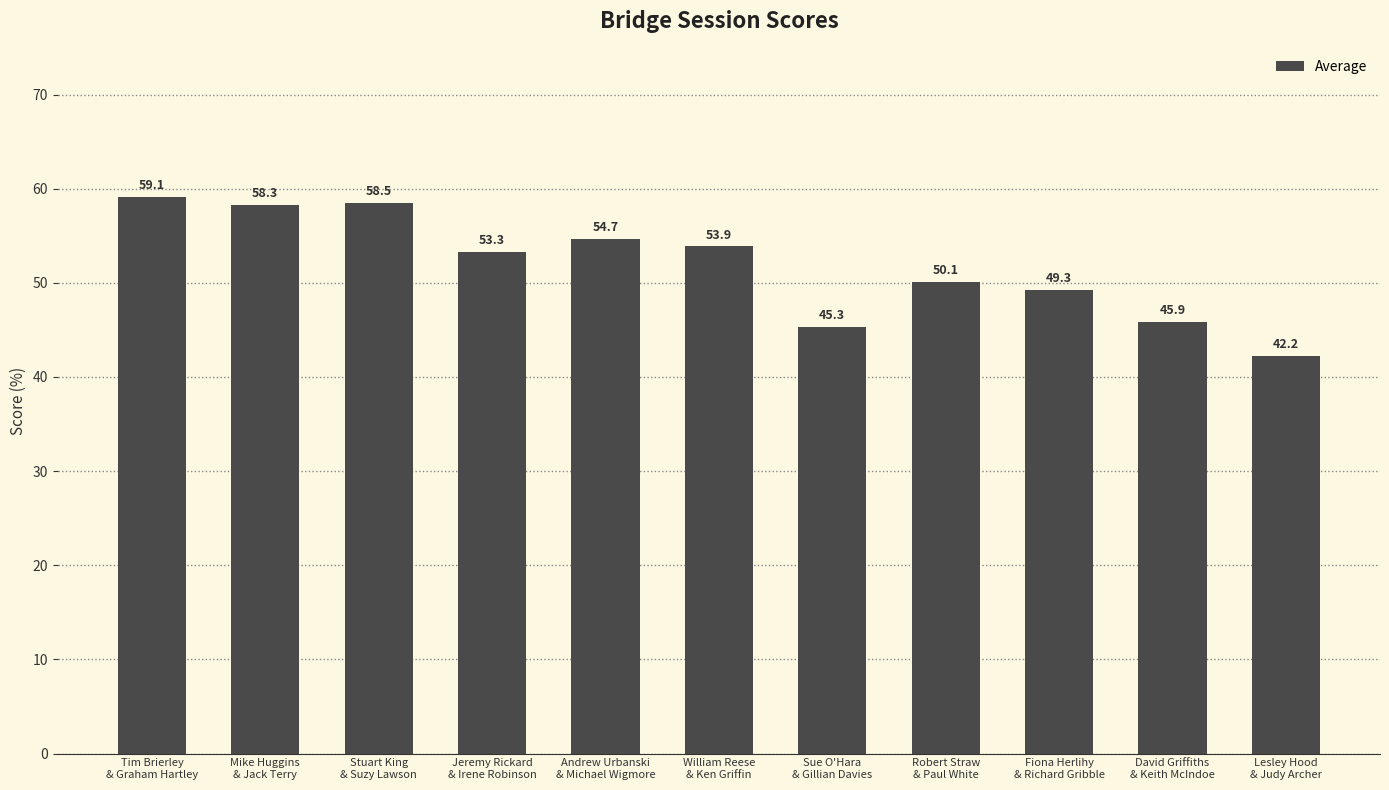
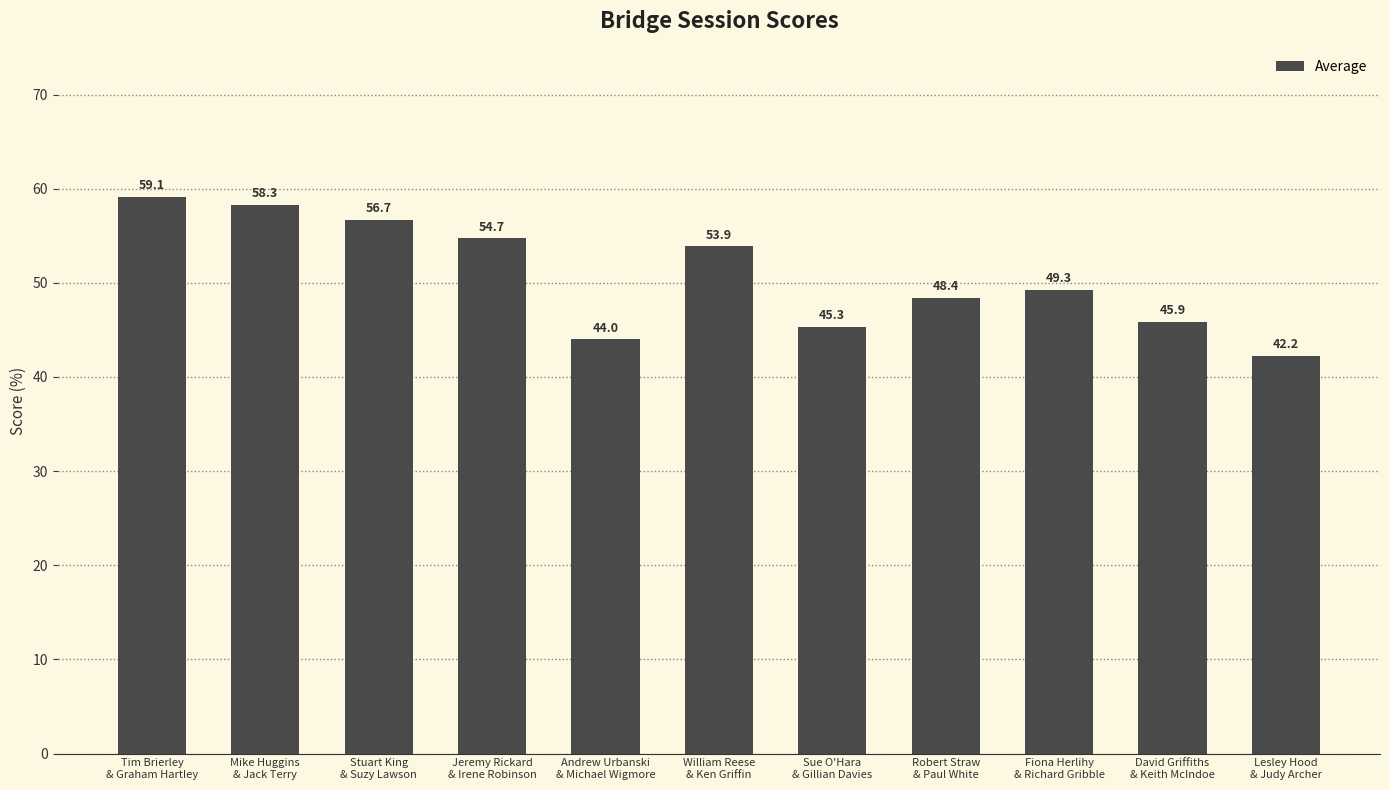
Stuart King & Suzy Lawson: 58.5 -> 56.7
Jeremy Rickard & Irene Robinson: 53.3 -> 54.7
Andrew Urbanski & Michael Wigmore: 54.7 -> 44.0
Robert Straw & Paul White: 50.1 -> 48.4
